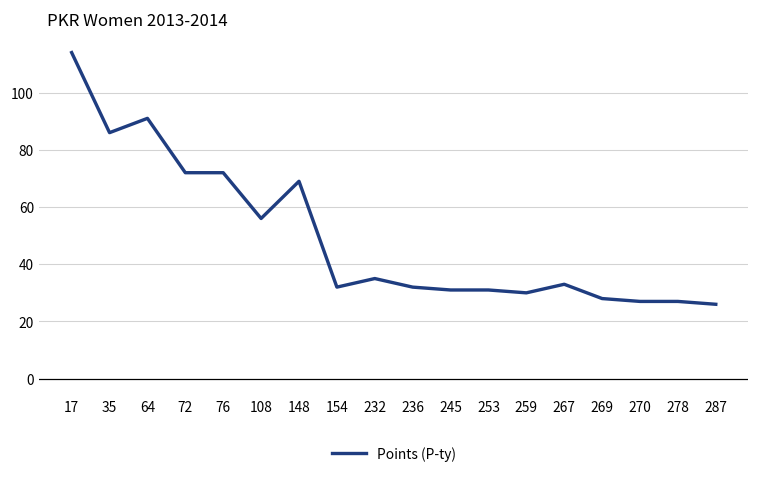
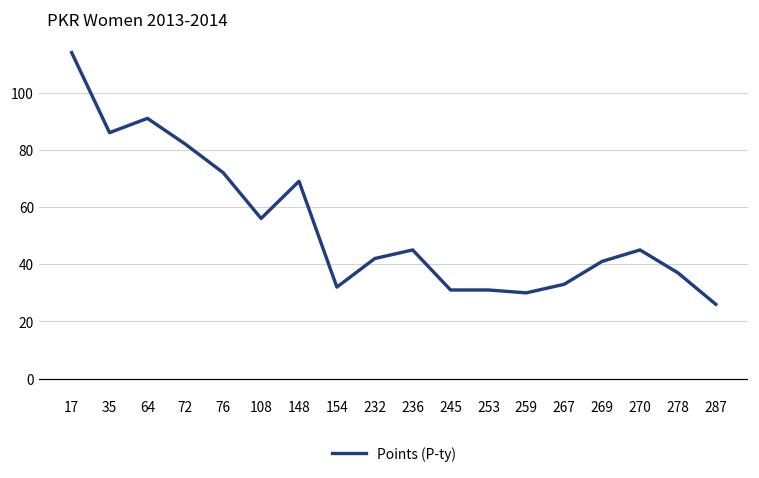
72: 72 -> 82
232: 35 -> 42
236: 32 -> 45
269: 28 -> 41
270: 27 -> 45
278: 27 -> 37
